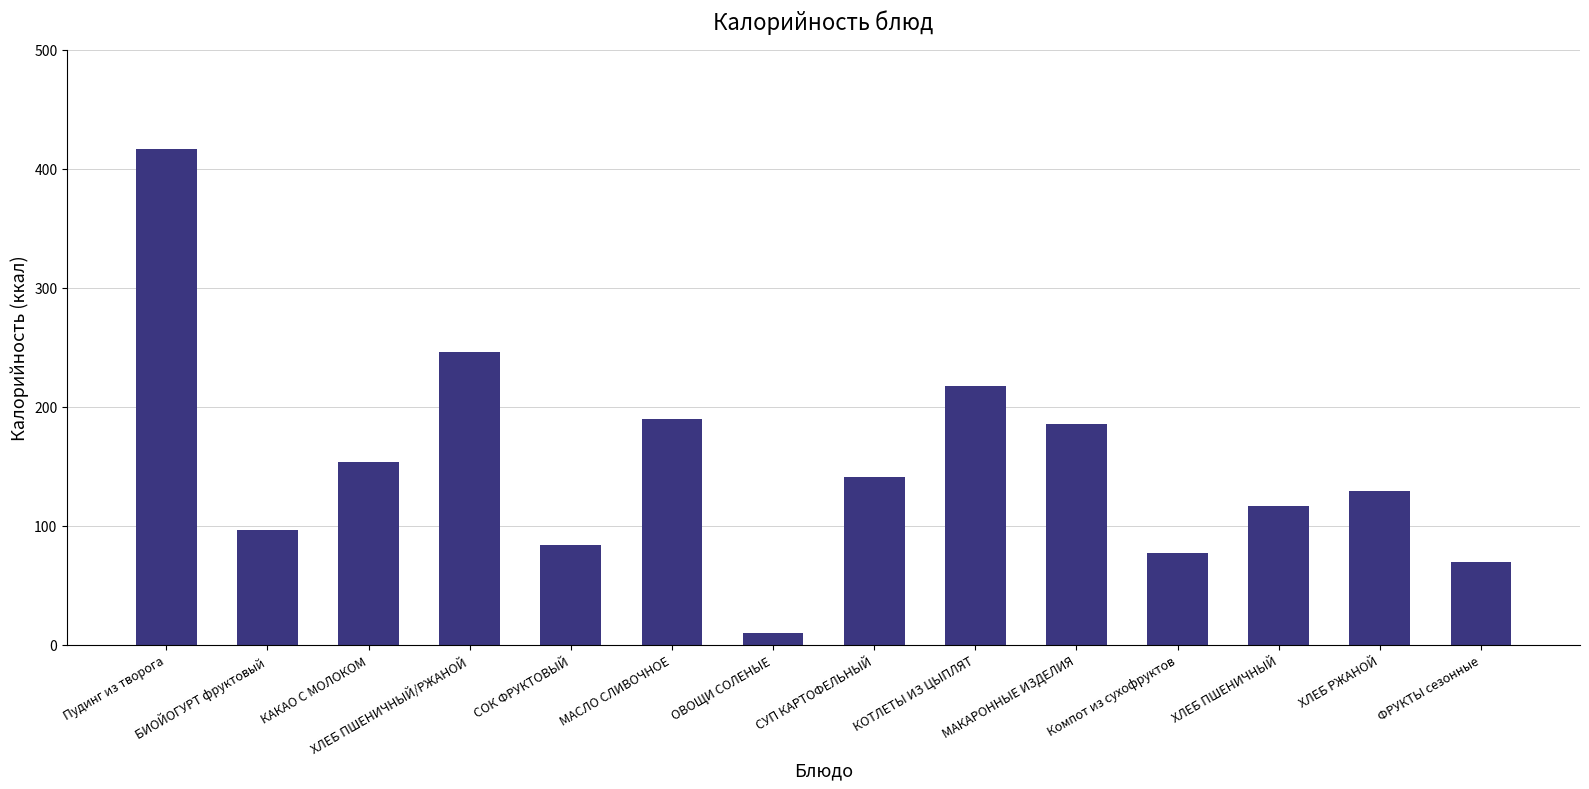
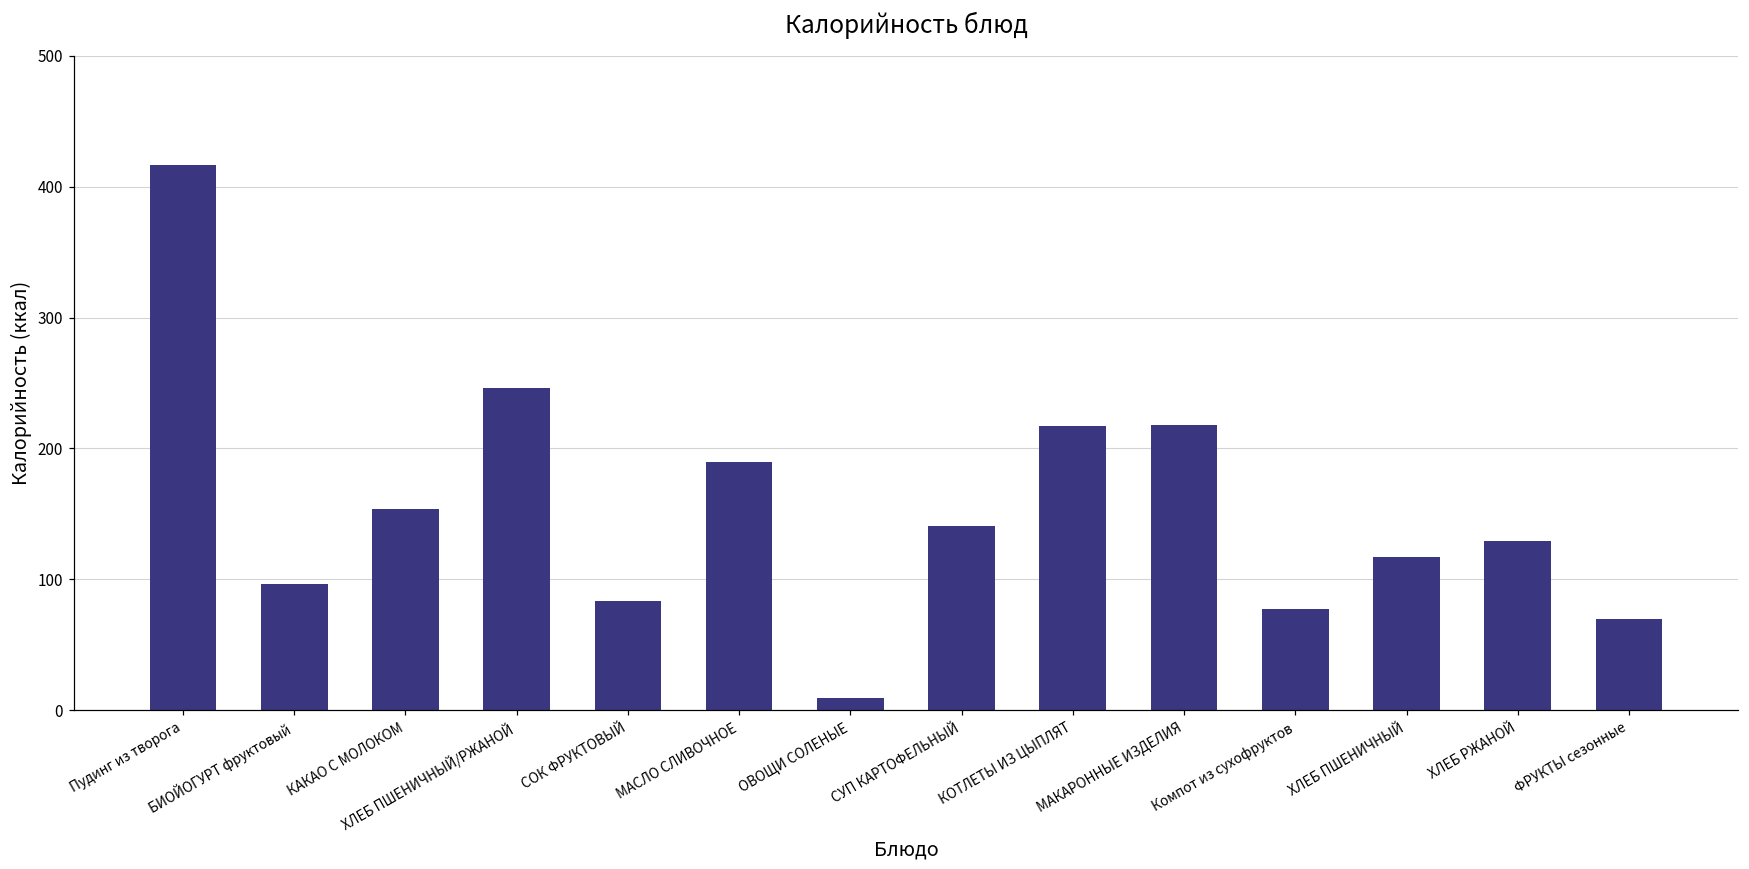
МАКАРОННЫЕ ИЗДЕЛИЯ: 185 -> 218
